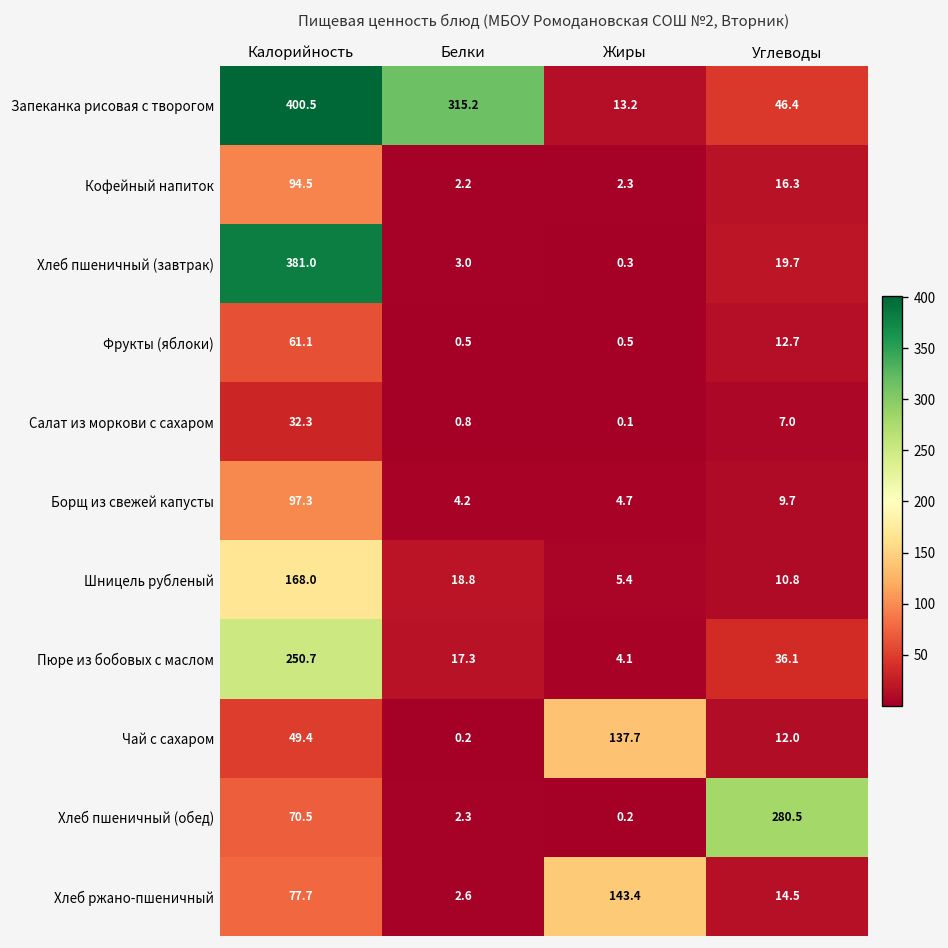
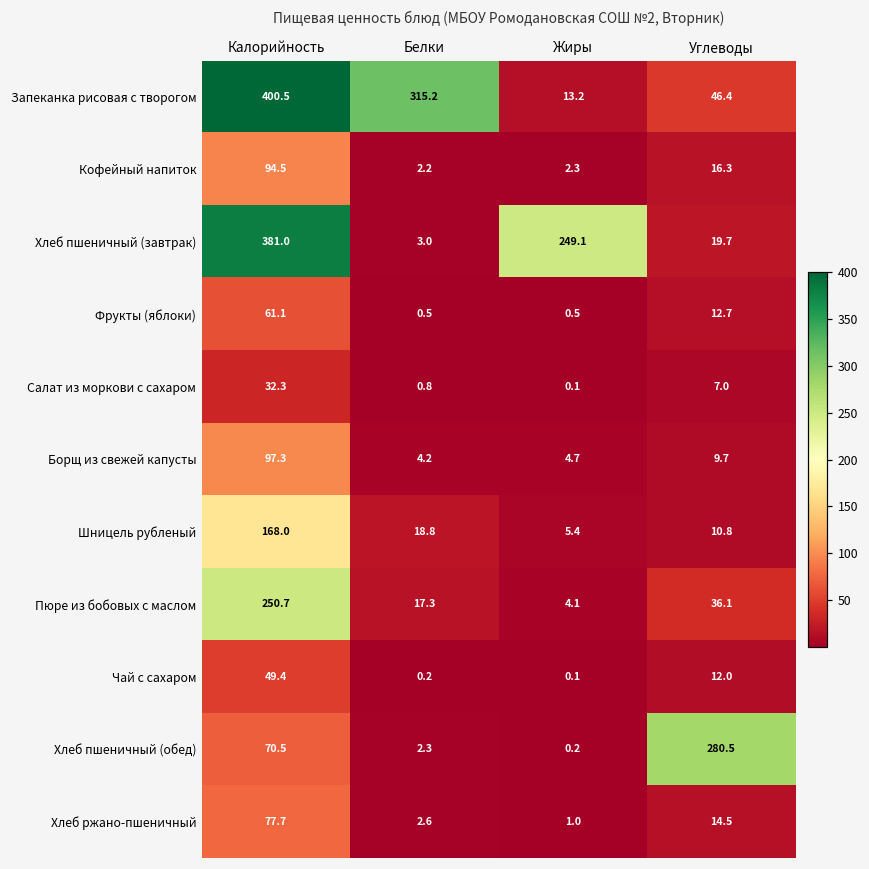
Хлеб пшеничный (завтрак), Жиры: 0.3 -> 249.1
Чай с сахаром, Жиры: 137.7 -> 0.1
Хлеб ржано-пшеничный, Жиры: 143.4 -> 1.0
